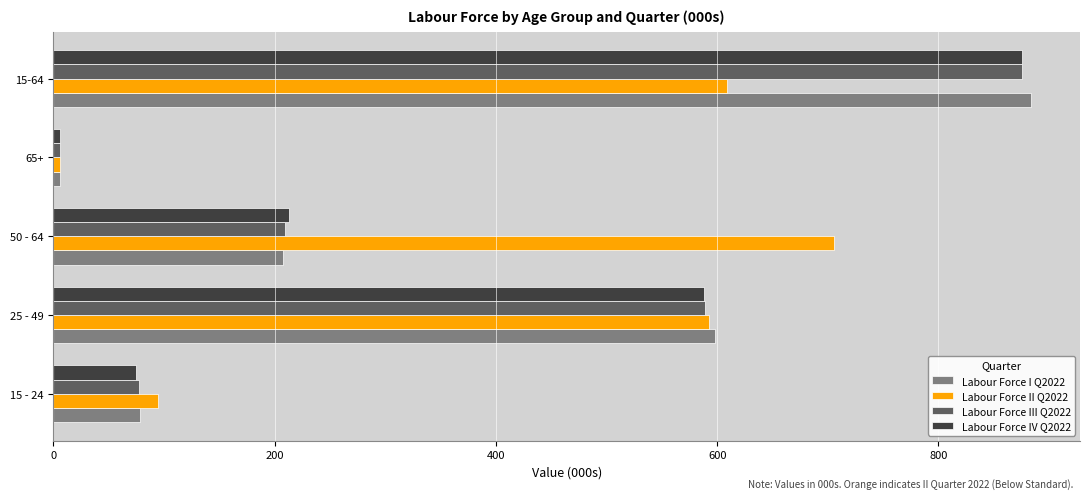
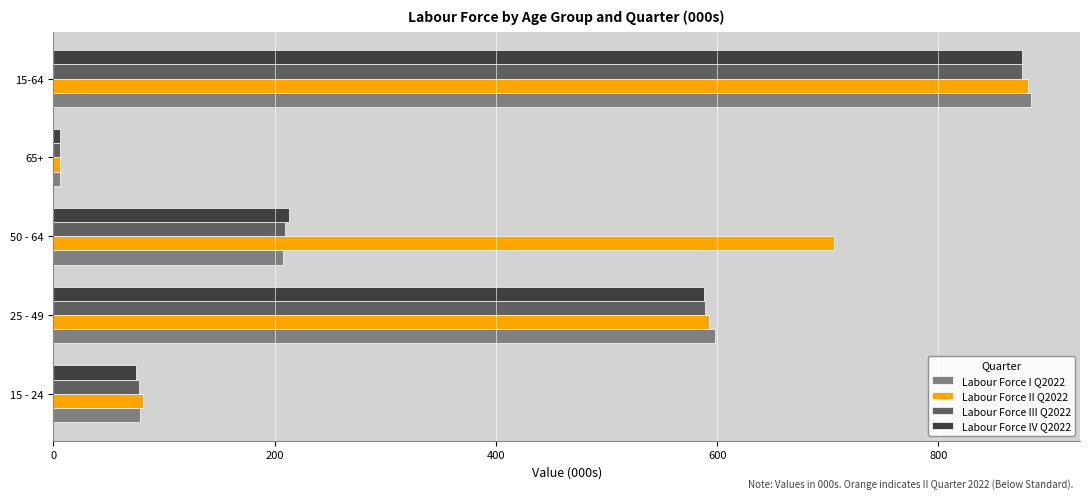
Labour Force II Q2022, 15-64: 609 -> 881
Labour Force II Q2022, 15 - 24: 94 -> 81
